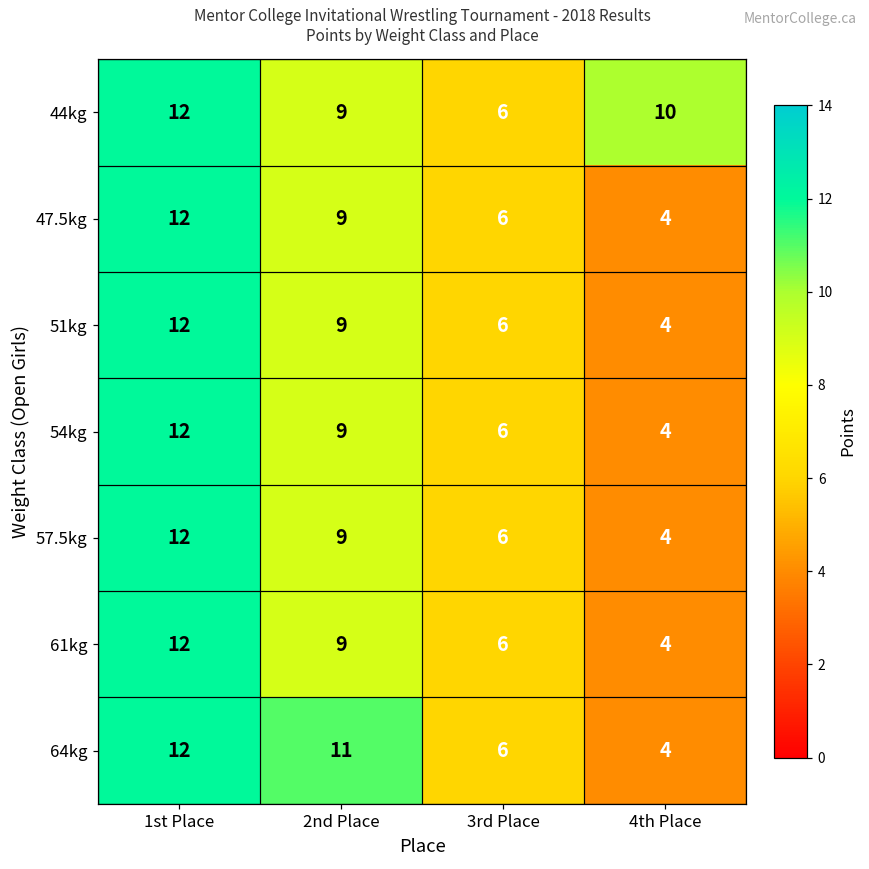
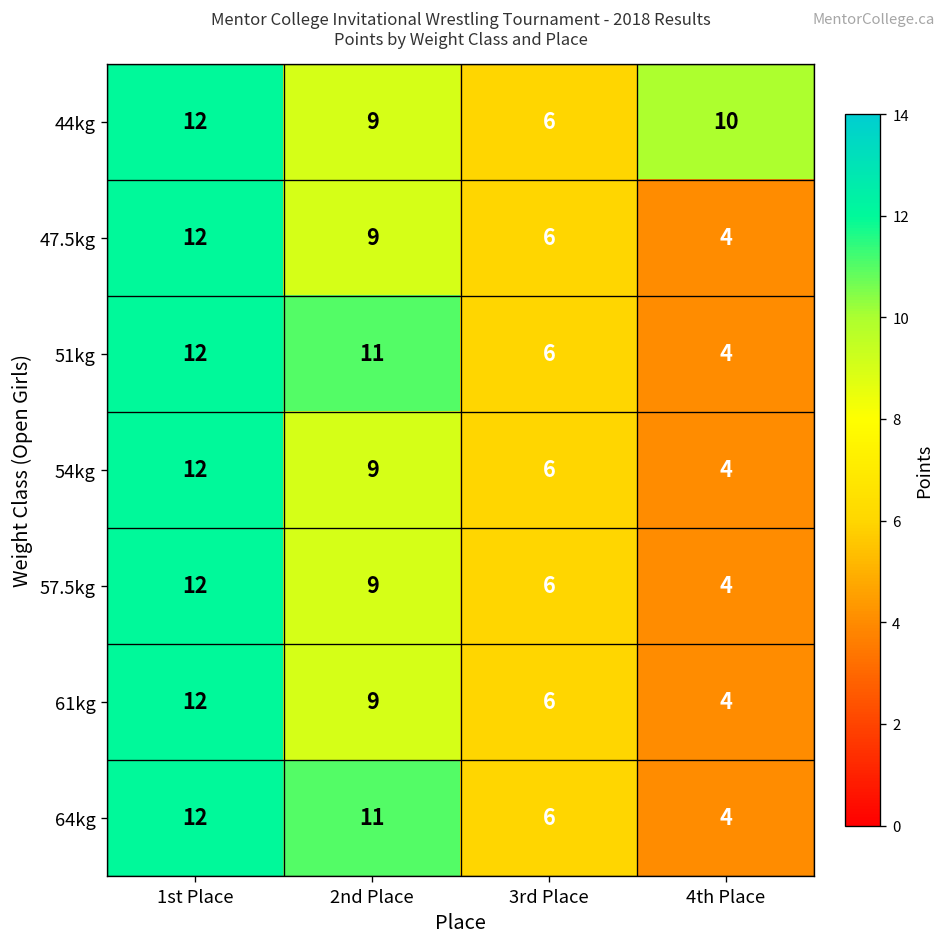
51kg, 2nd Place: 9 -> 11
